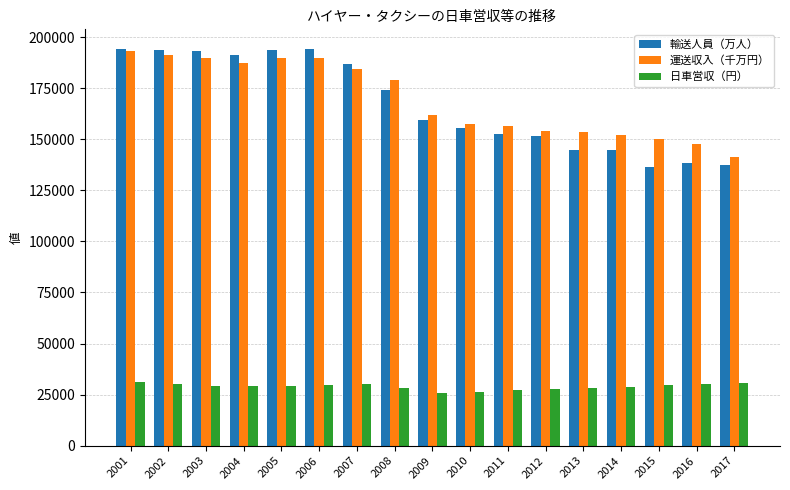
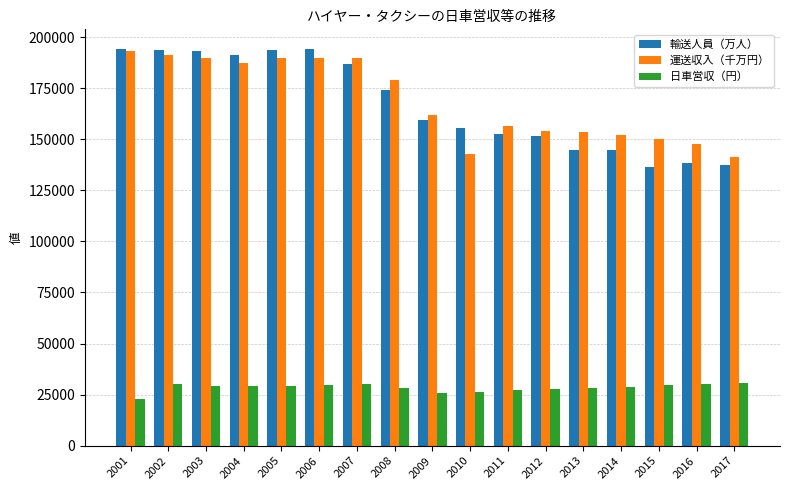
日車営収（円）, 2001: 31000 -> 23000
運送収入（千万円）, 2007: 184000 -> 190000
運送収入（千万円）, 2010: 158000 -> 143000
